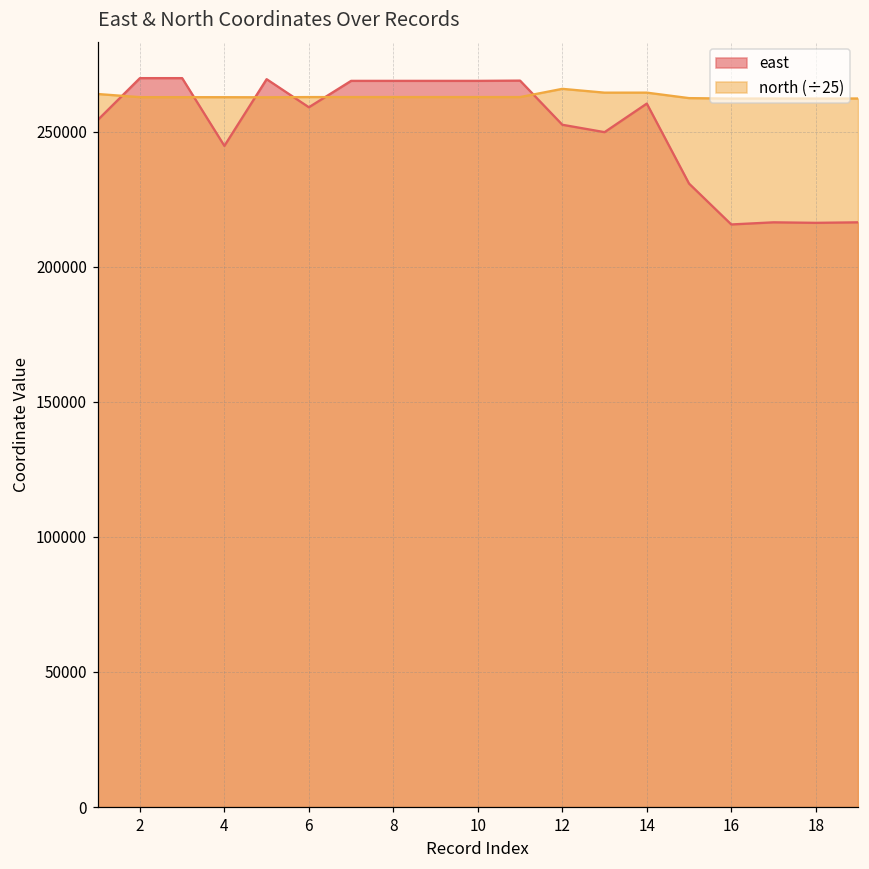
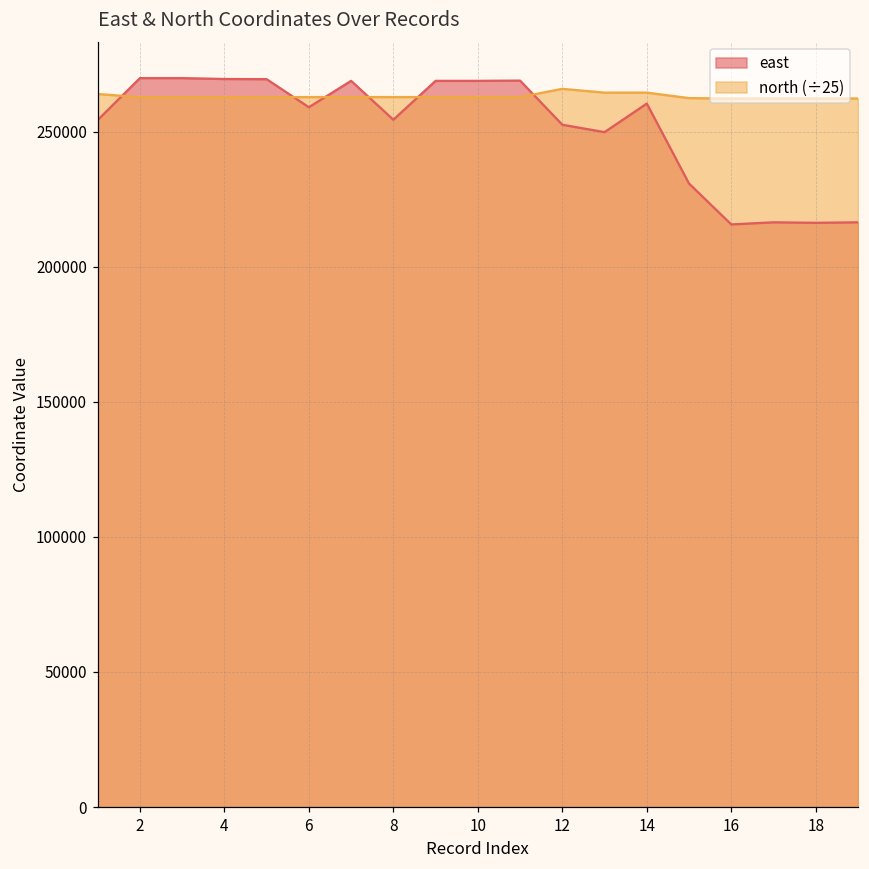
east, 4: 245000 -> 269000
east, 8: 269000 -> 254000
